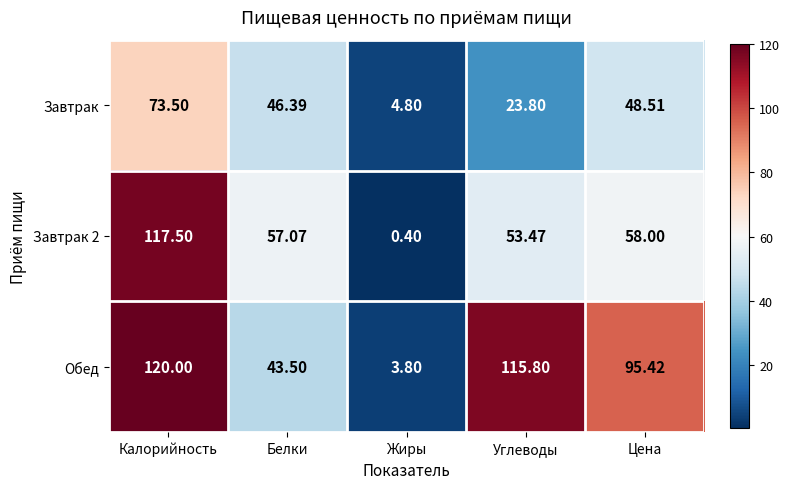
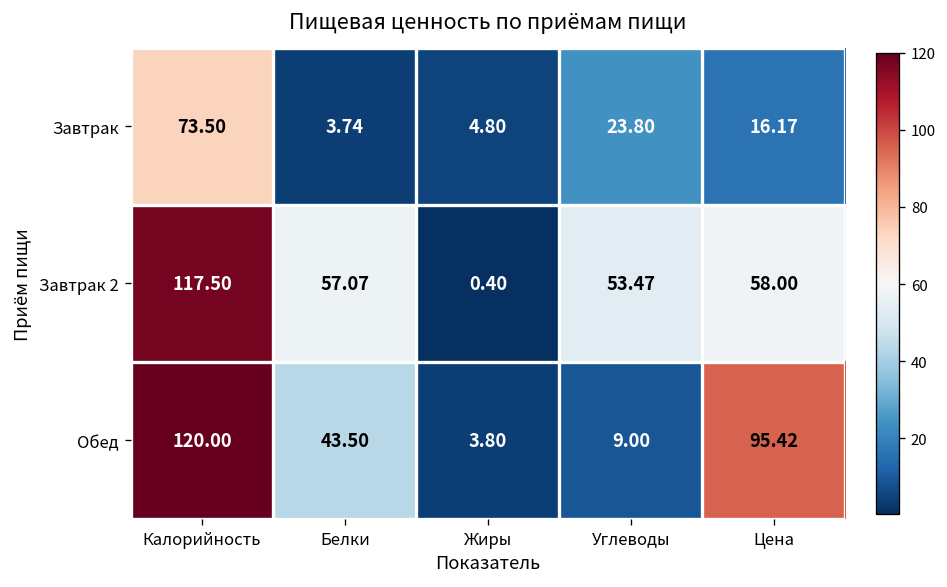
Завтрак, Белки: 46.39 -> 3.74
Завтрак, Цена: 48.51 -> 16.17
Обед, Углеводы: 115.80 -> 9.00
